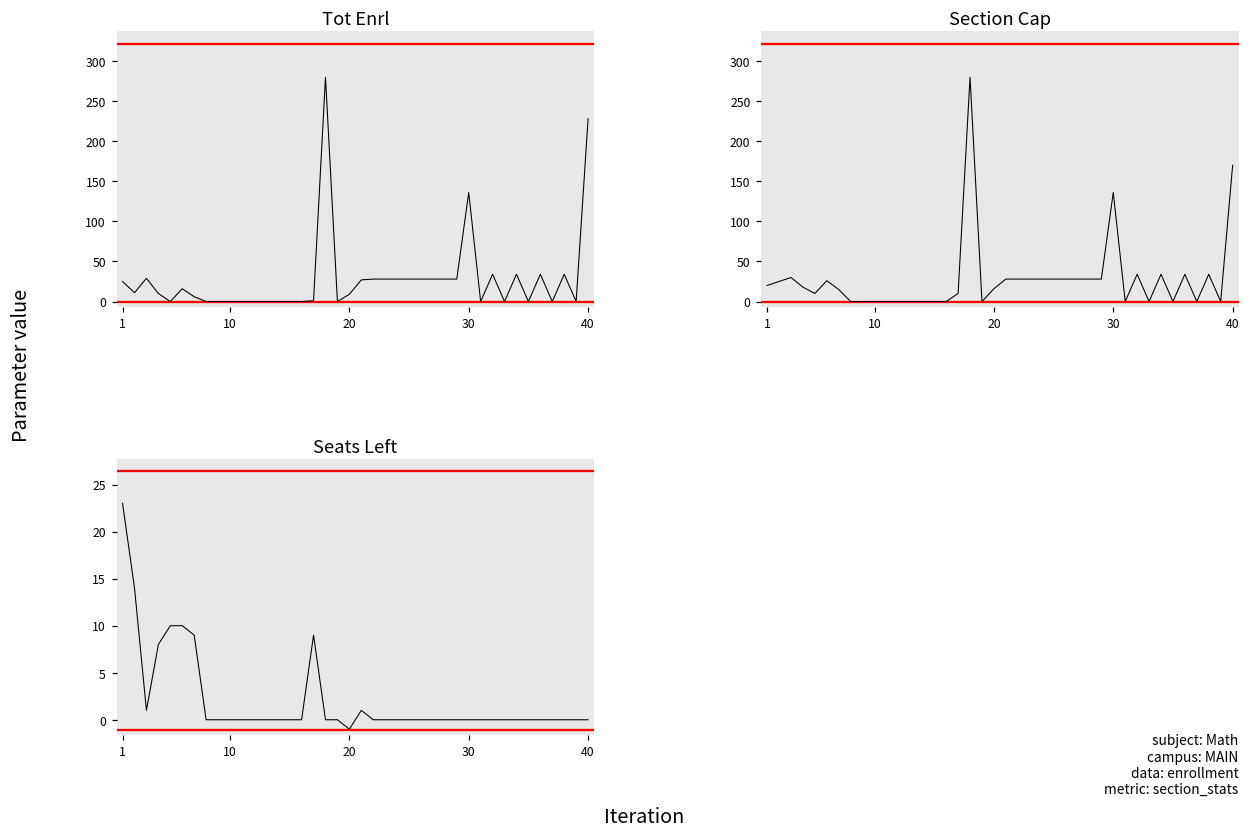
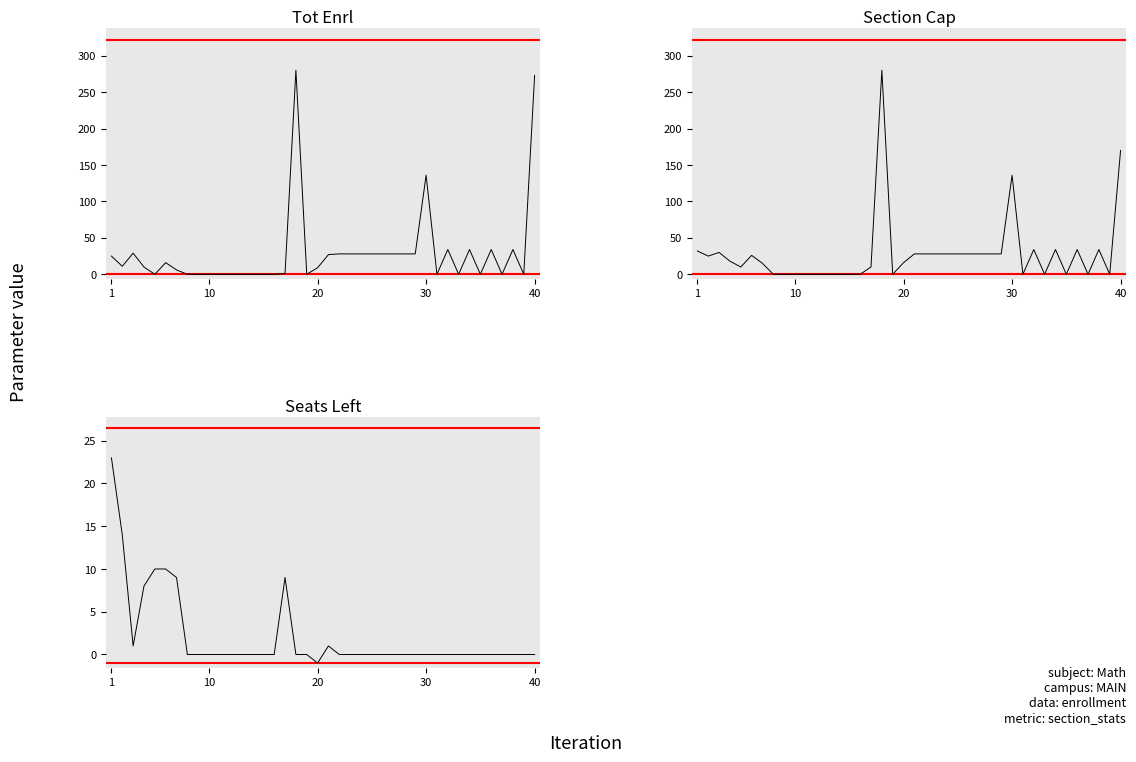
Tot Enrl, 40: 230 -> 270
Section Cap, 1: 20 -> 30
